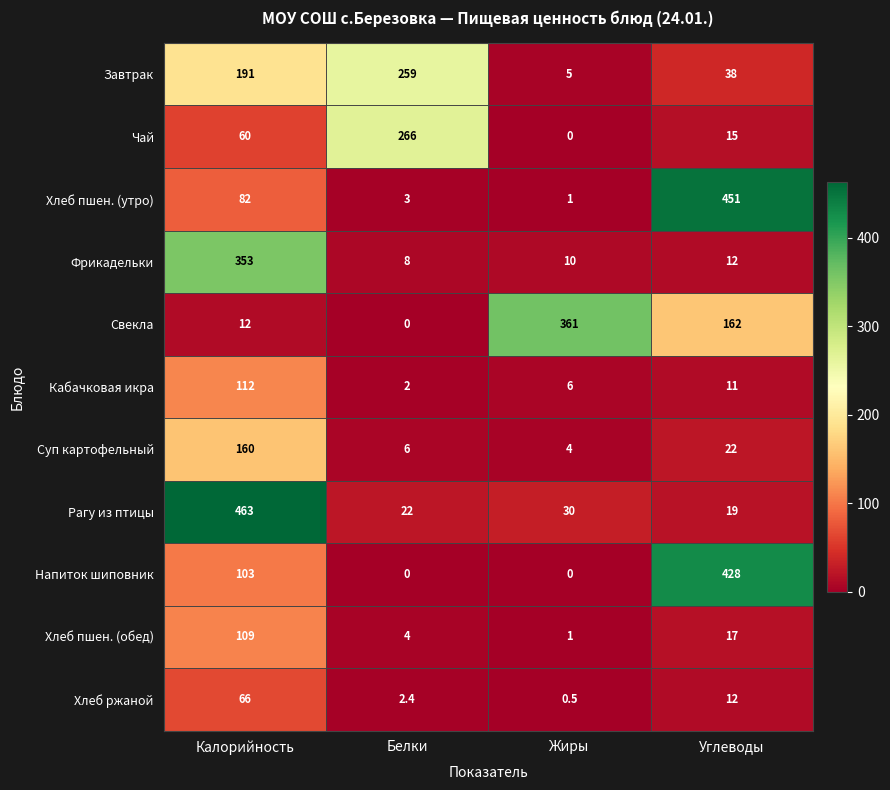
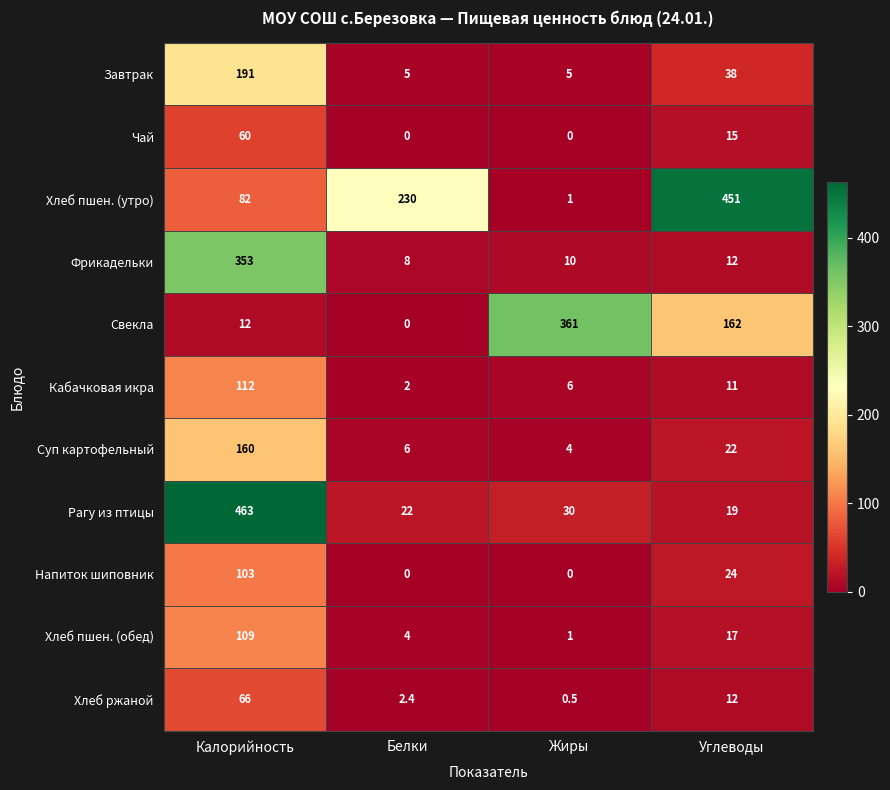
Завтрак, Белки: 259 -> 5
Чай, Белки: 266 -> 0
Хлеб пшен. (утро), Белки: 3 -> 230
Напиток шиповник, Углеводы: 428 -> 24
